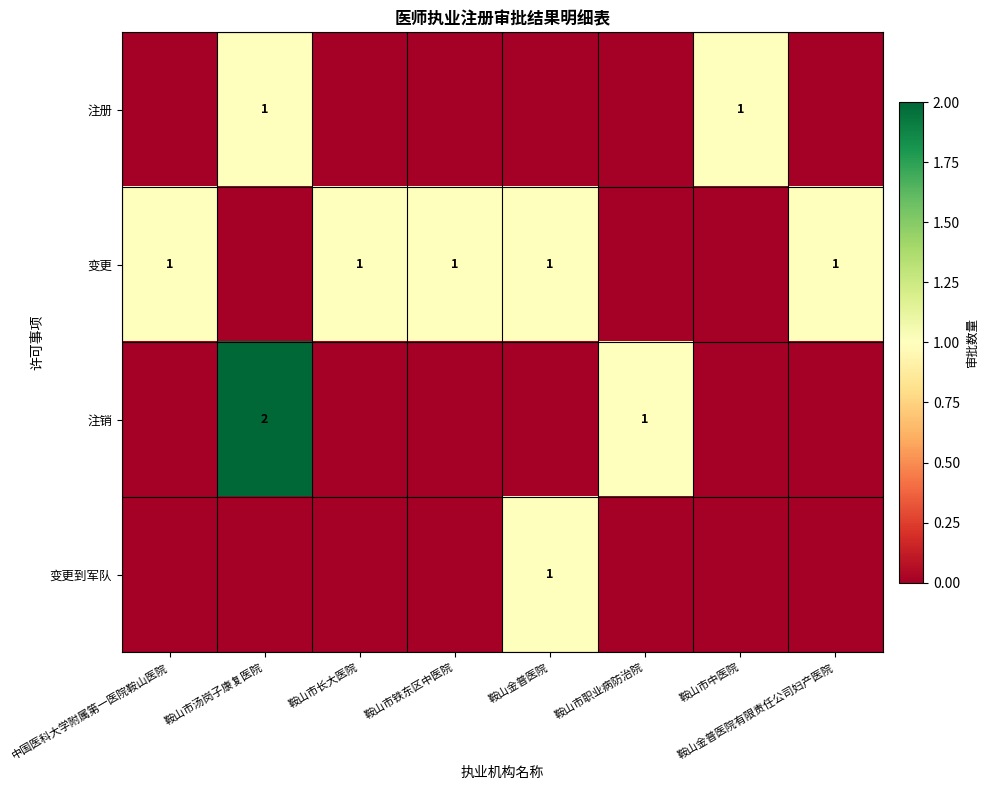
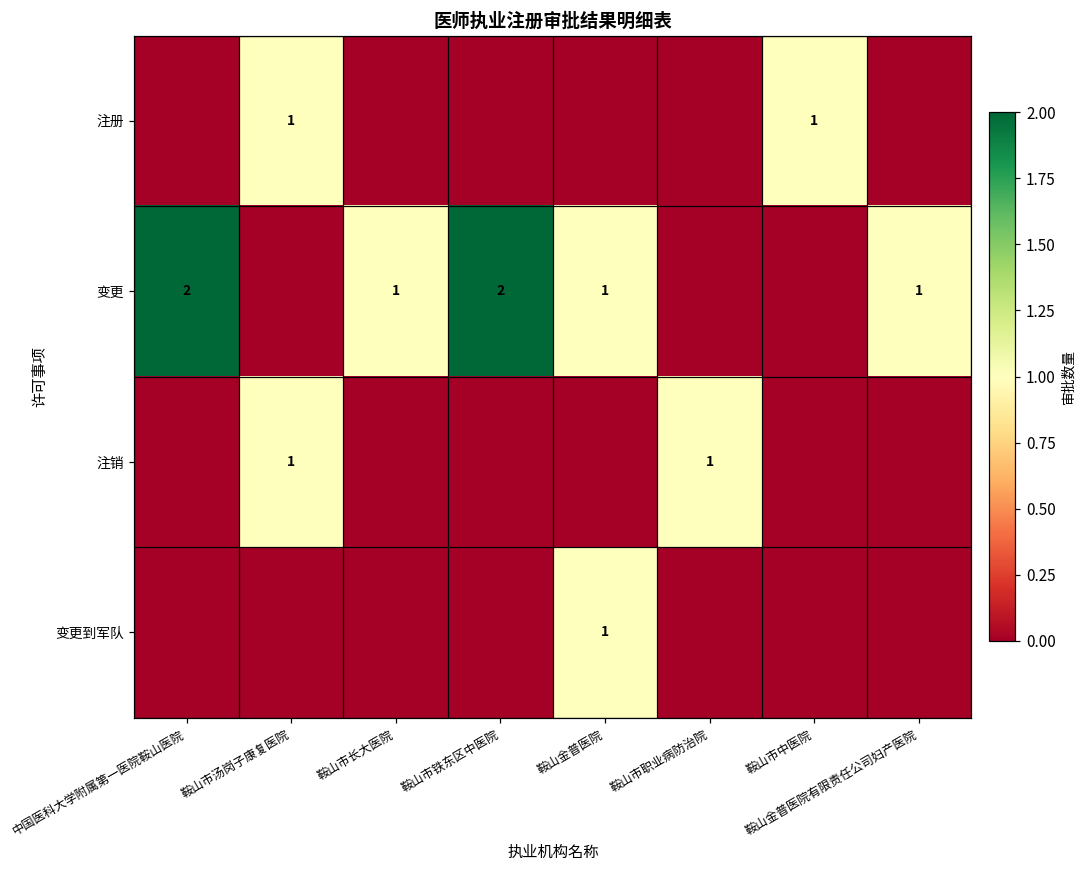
变更, 中国医科大学附属第一医院鞍山医院: 1 -> 2
变更, 鞍山市铁东区中医院: 1 -> 2
注销, 鞍山市汤岗子康复医院: 2 -> 1
